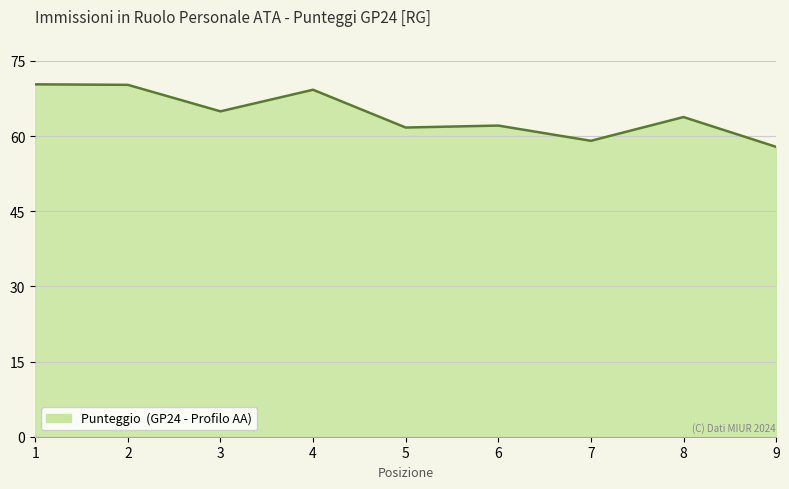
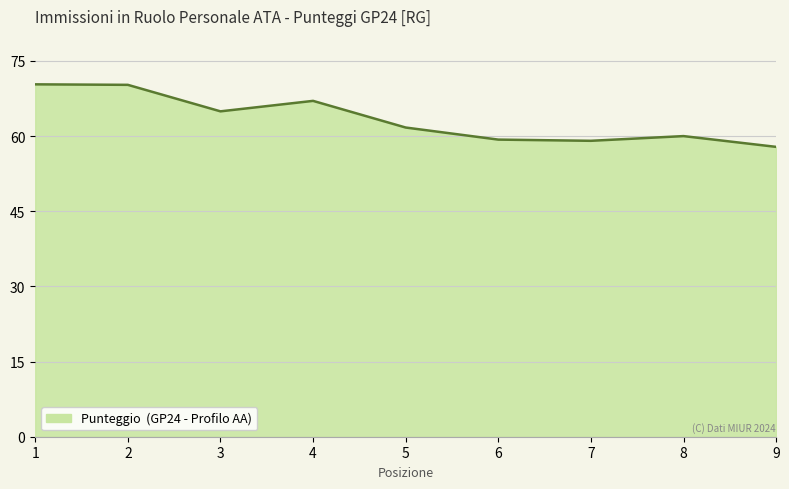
4: 69 -> 67
6: 62 -> 59
8: 64 -> 60
